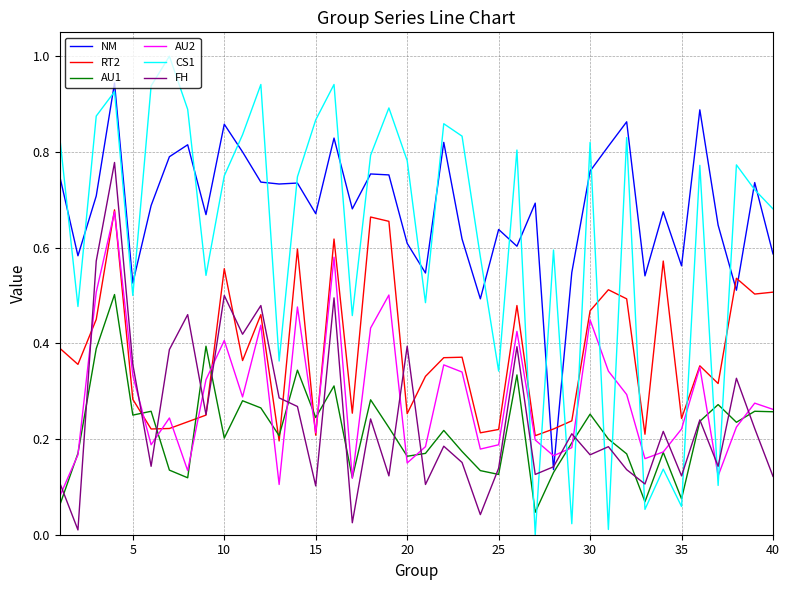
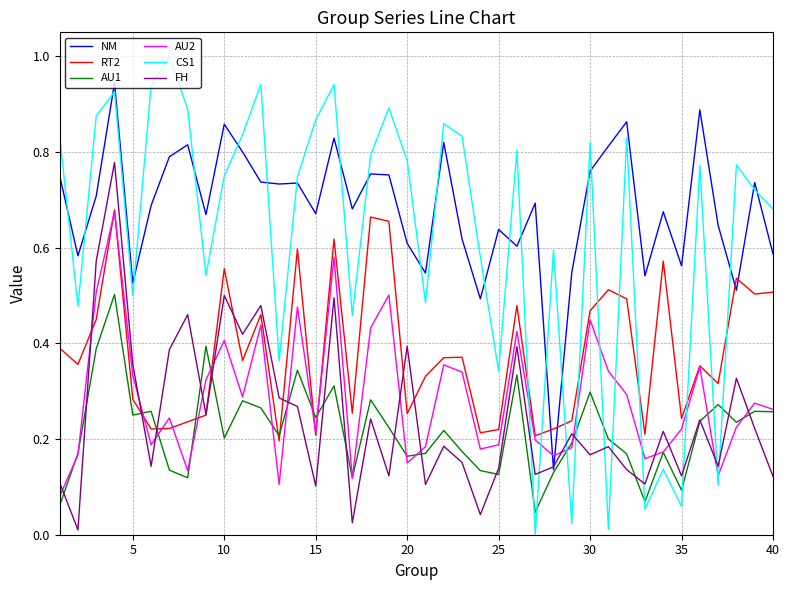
AU1, 30: 0.25 -> 0.30
AU1, 35: 0.08 -> 0.09
